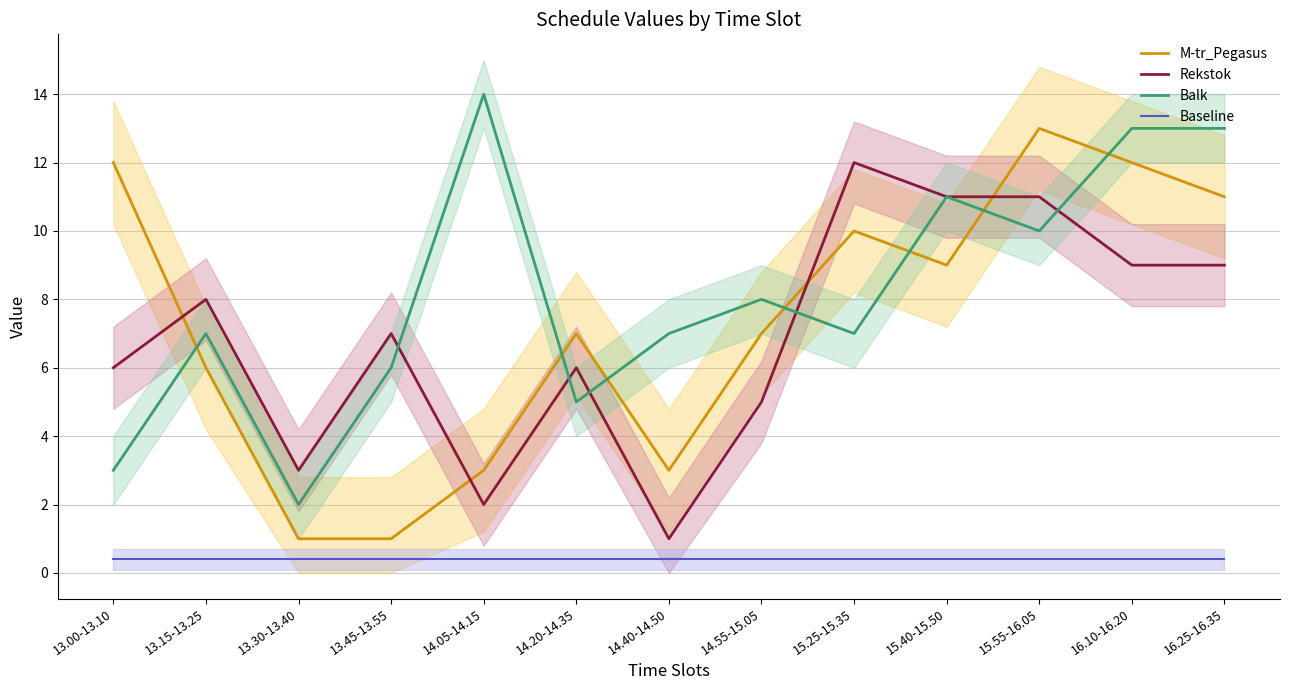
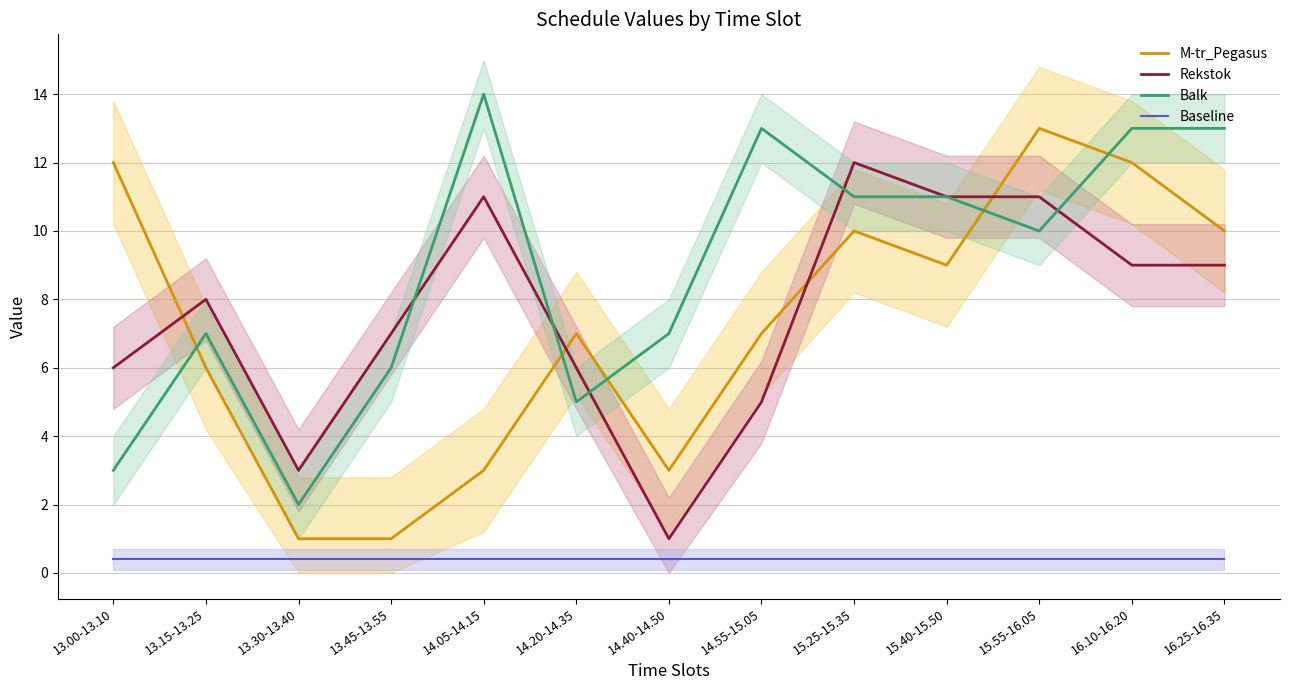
Rekstok, 14.05-14.15: 2 -> 11
Balk, 14.55-15.05: 8 -> 13
Balk, 15.25-15.35: 7 -> 11
M-tr_Pegasus, 16.25-16.35: 11 -> 10
